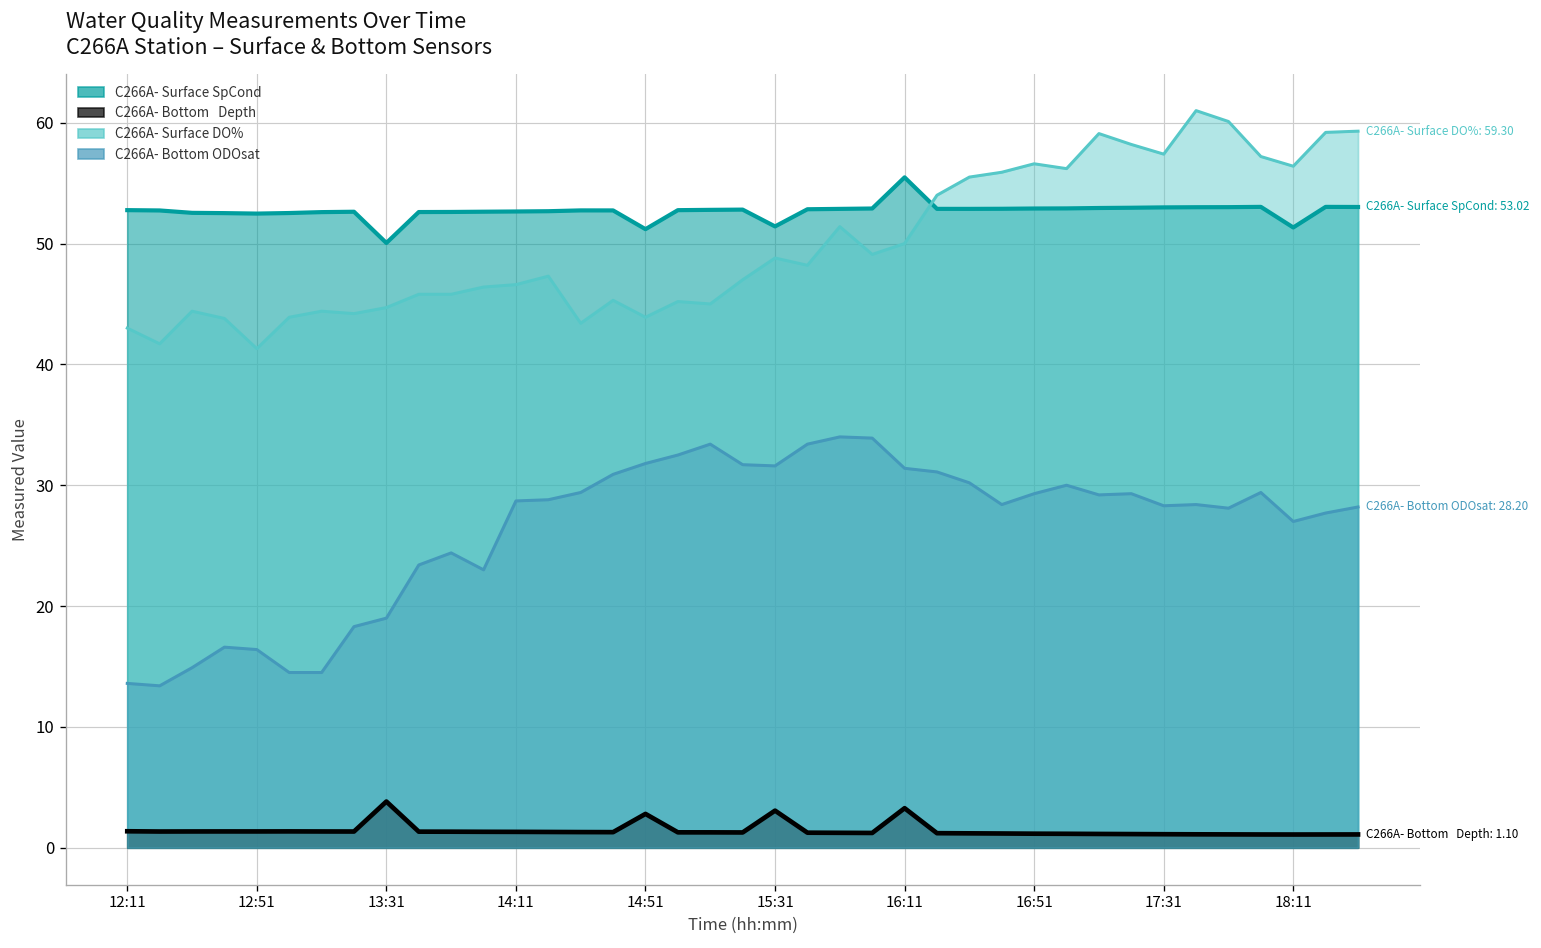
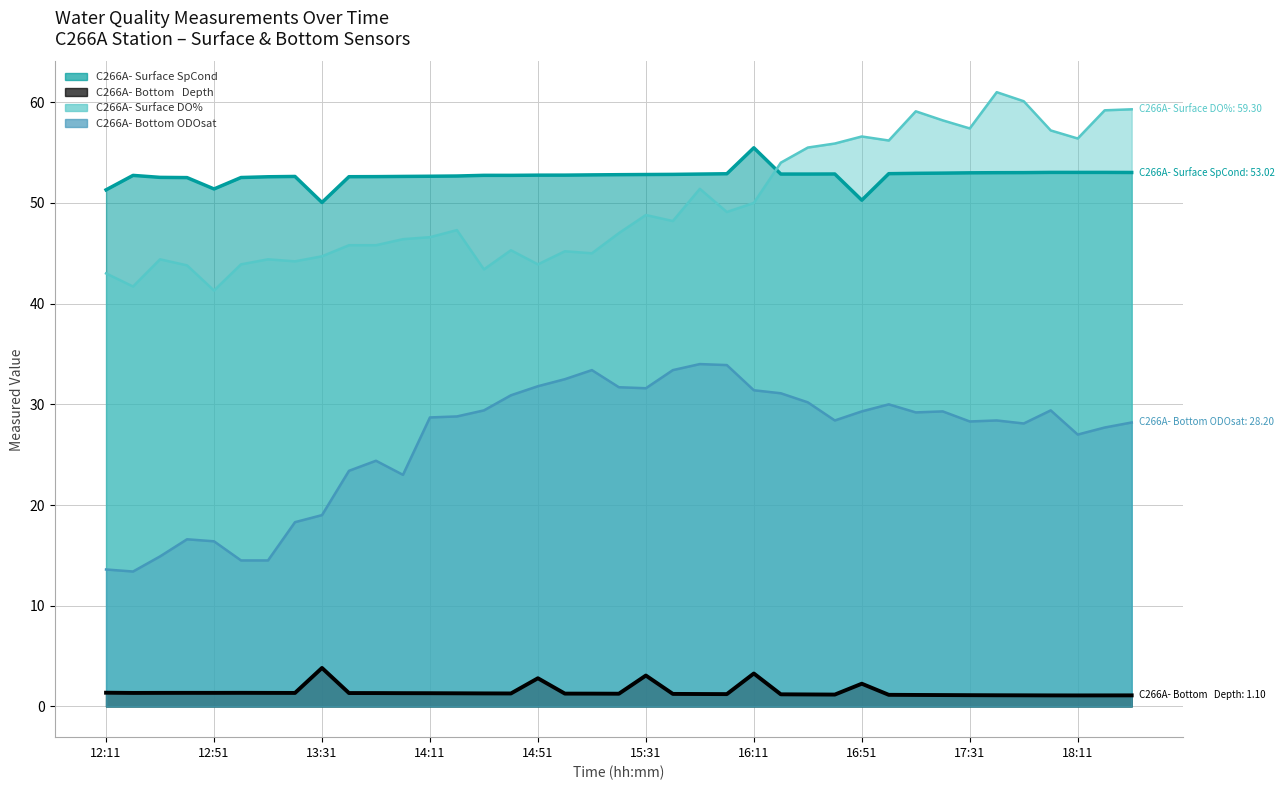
C266A- Surface SpCond, 12:11: 52.8 -> 51.3
C266A- Surface SpCond, 12:51: 52.5 -> 51.4
C266A- Surface SpCond, 14:51: 51.2 -> 52.8
C266A- Surface SpCond, 15:31: 51.4 -> 52.8
C266A- Surface SpCond, 16:51: 52.9 -> 50.3
C266A- Bottom Depth, 16:51: 1.2 -> 2.3
C266A- Surface SpCond, 18:11: 51.3 -> 53.0
